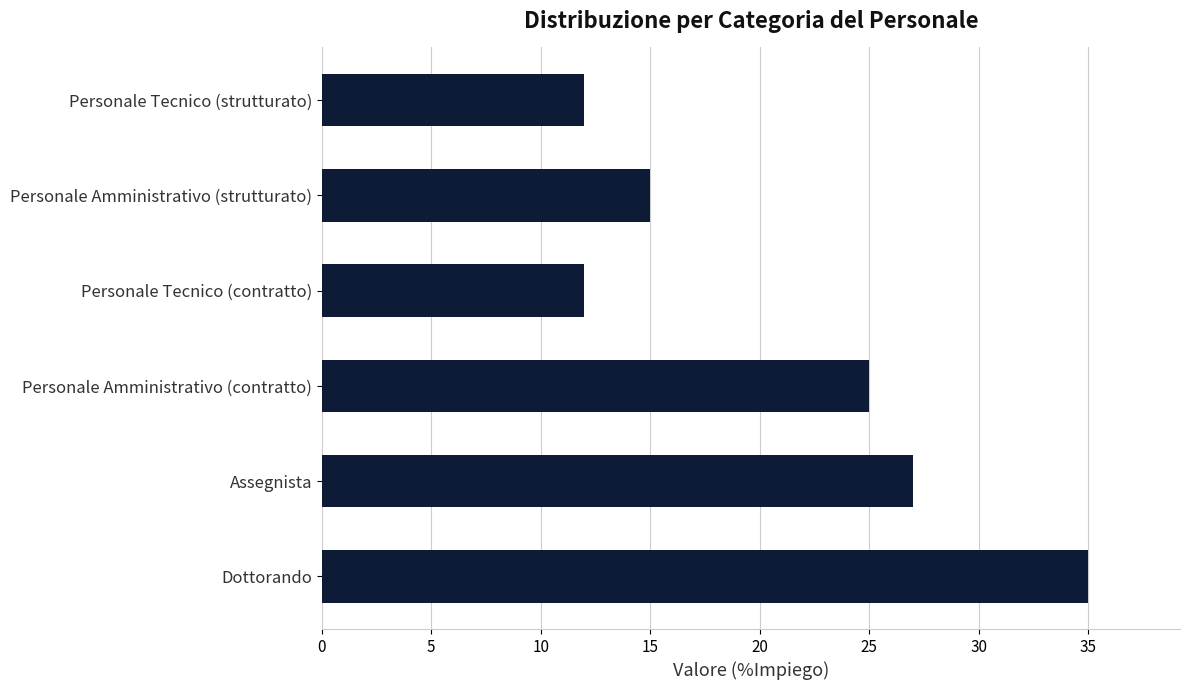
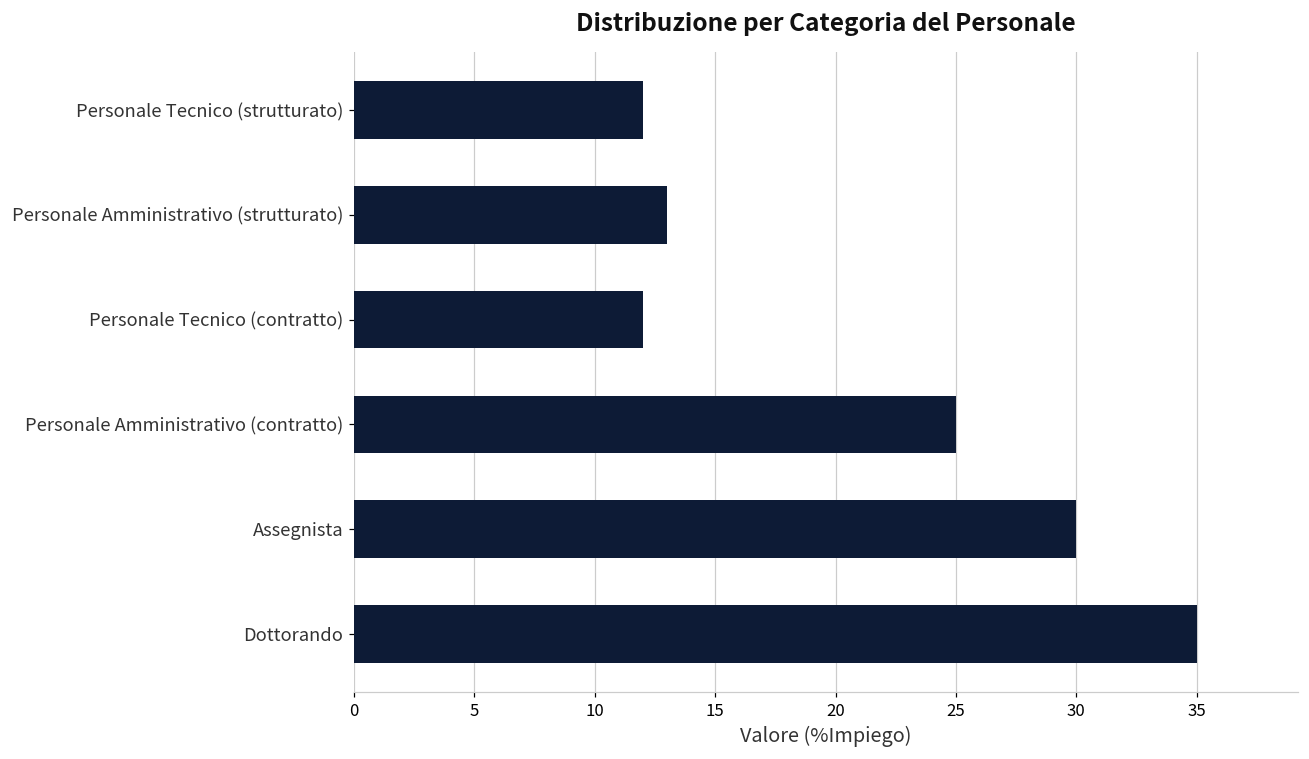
Personale Amministrativo (strutturato): 15 -> 13
Assegnista: 27 -> 30
